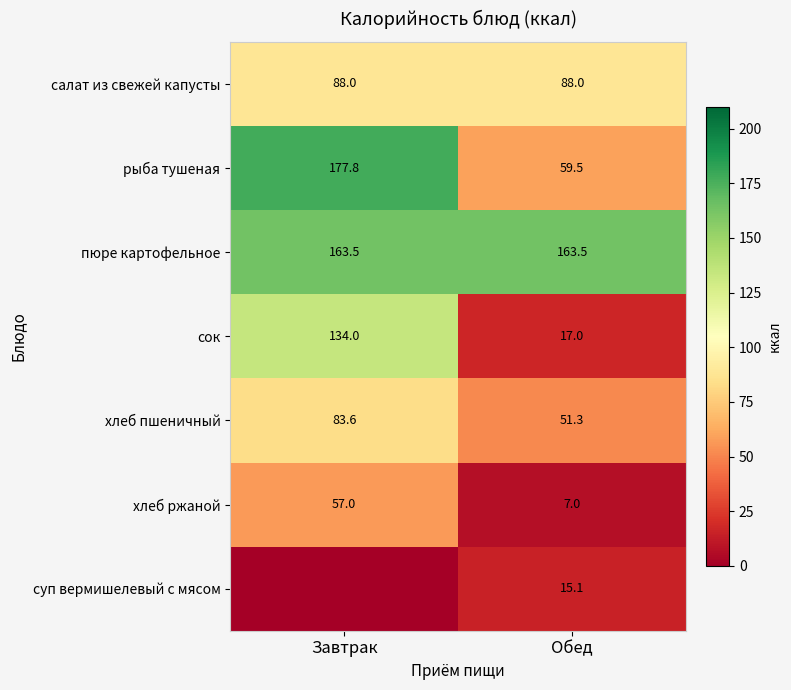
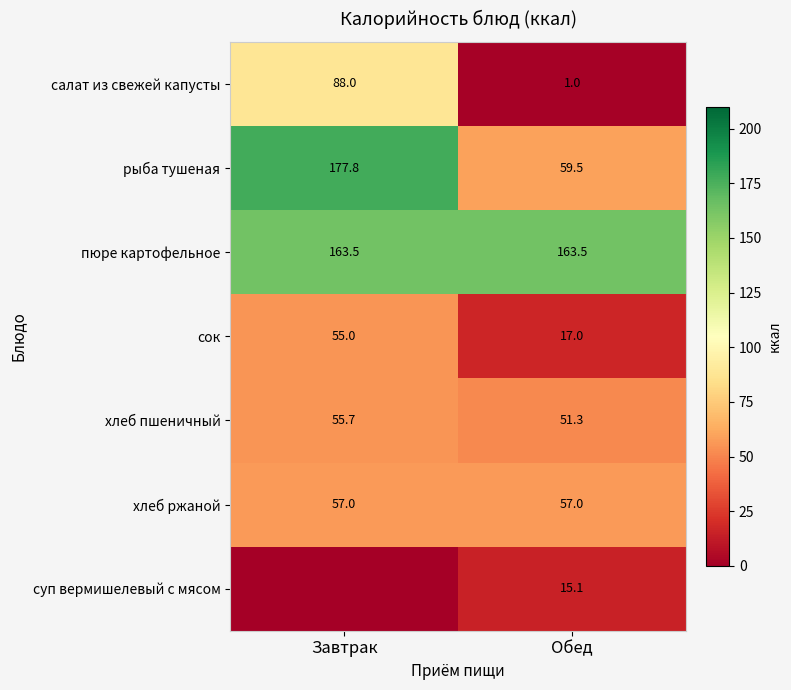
салат из свежей капусты, Обед: 88.0 -> 1.0
сок, Завтрак: 134.0 -> 55.0
хлеб пшеничный, Завтрак: 83.6 -> 55.7
хлеб ржаной, Обед: 7.0 -> 57.0
